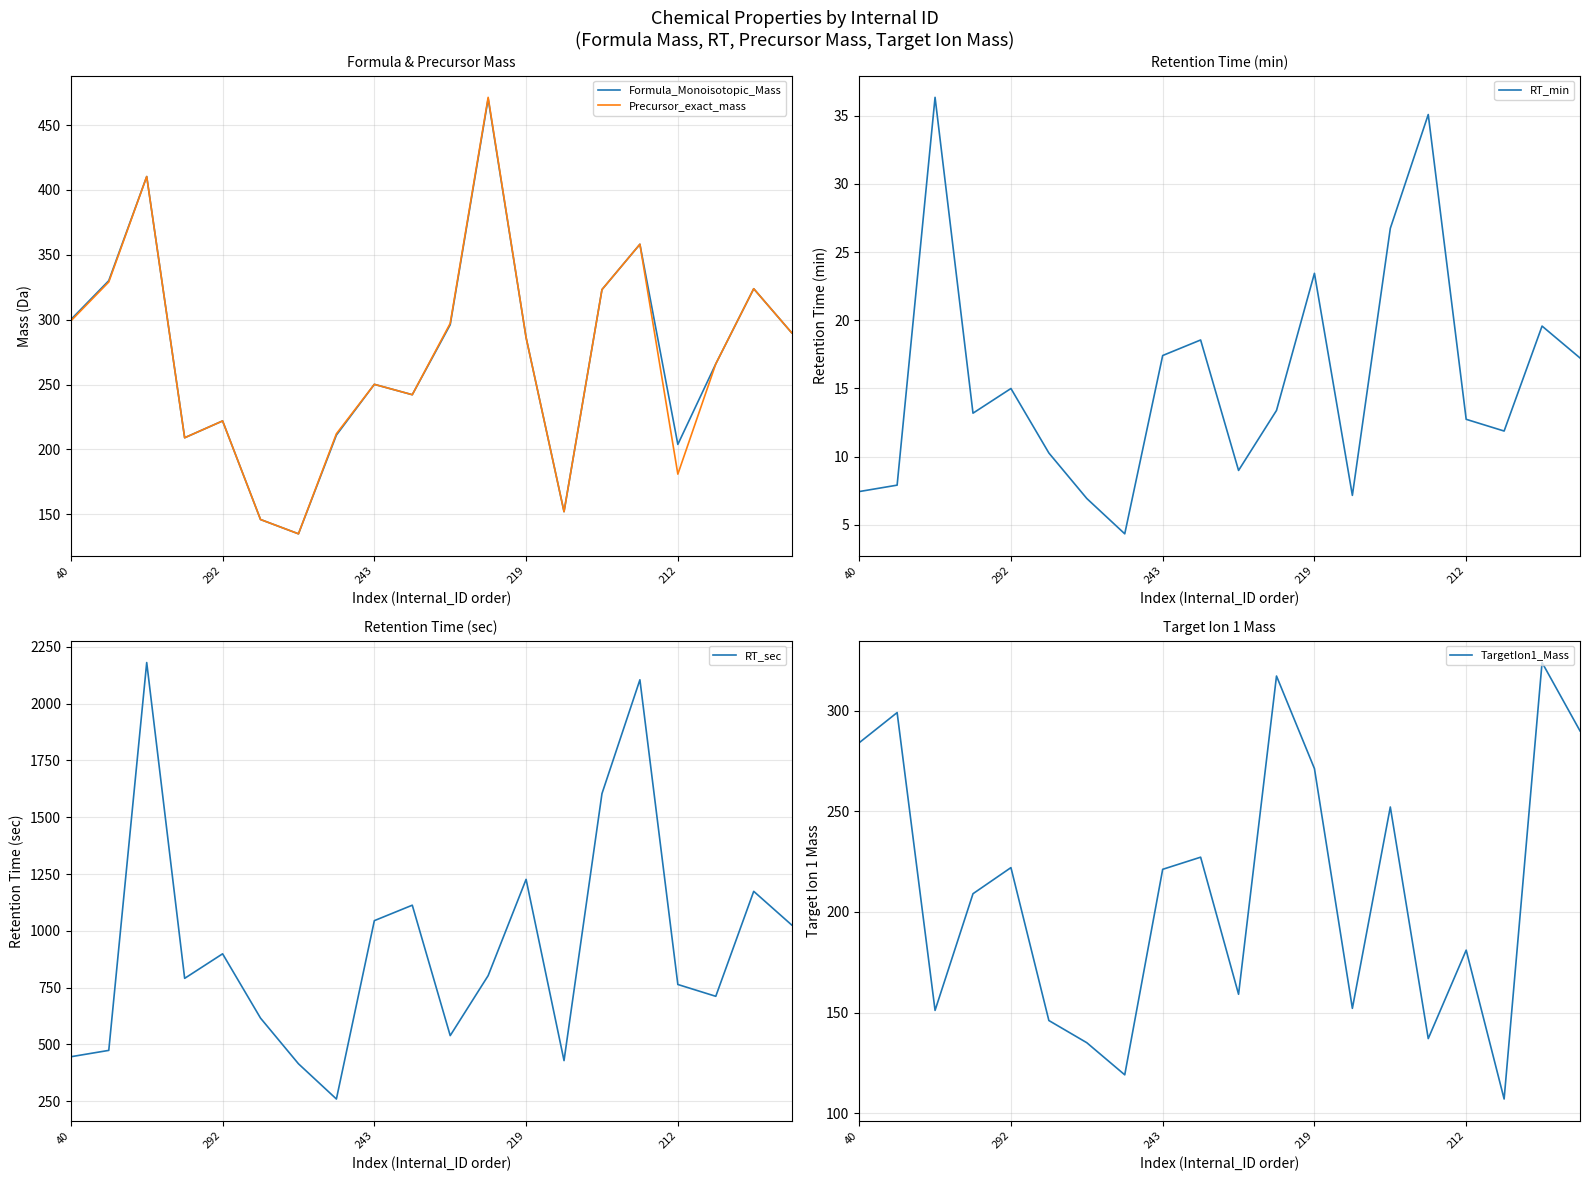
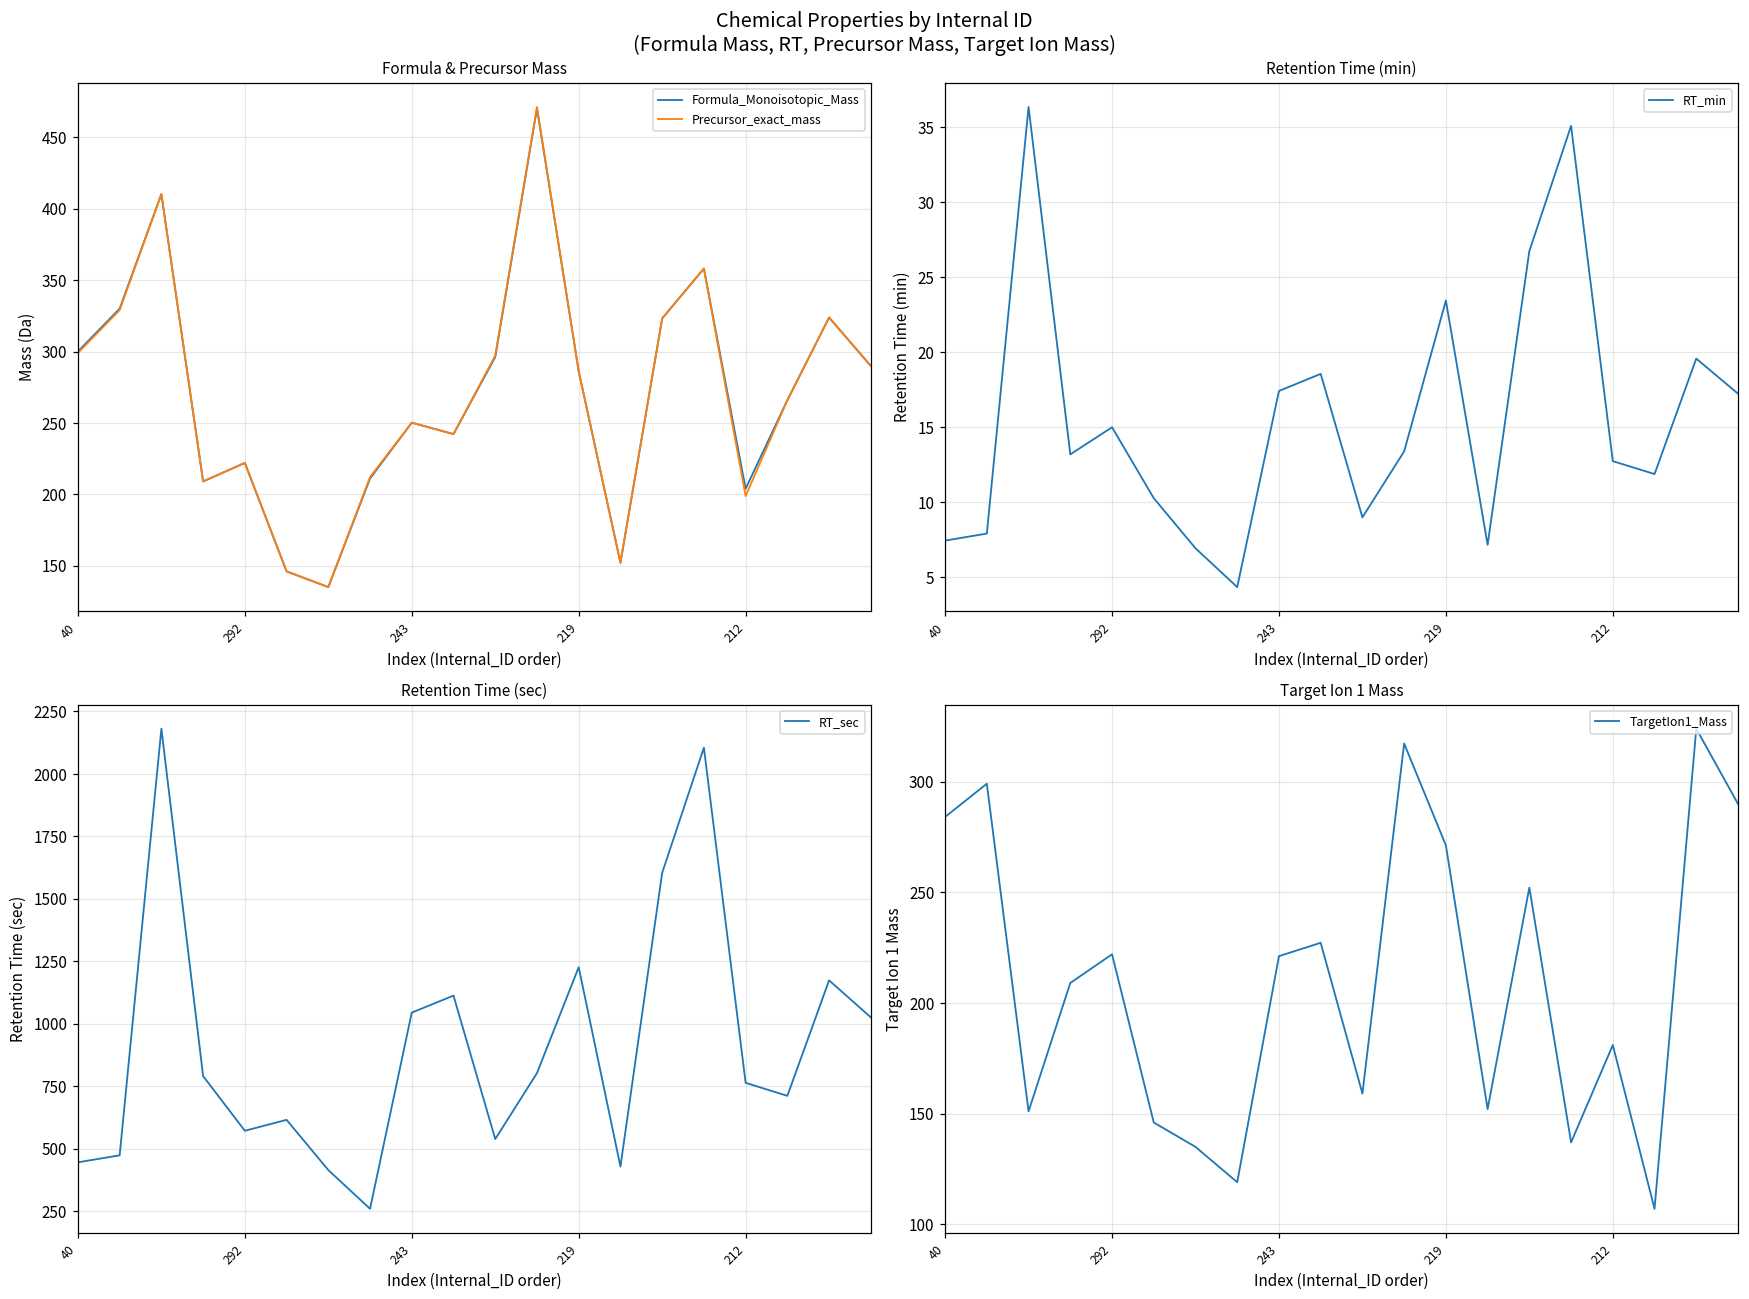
Formula & Precursor Mass, Precursor_exact_mass, 212: 181 -> 199
Retention Time (sec), 292: 900 -> 570
